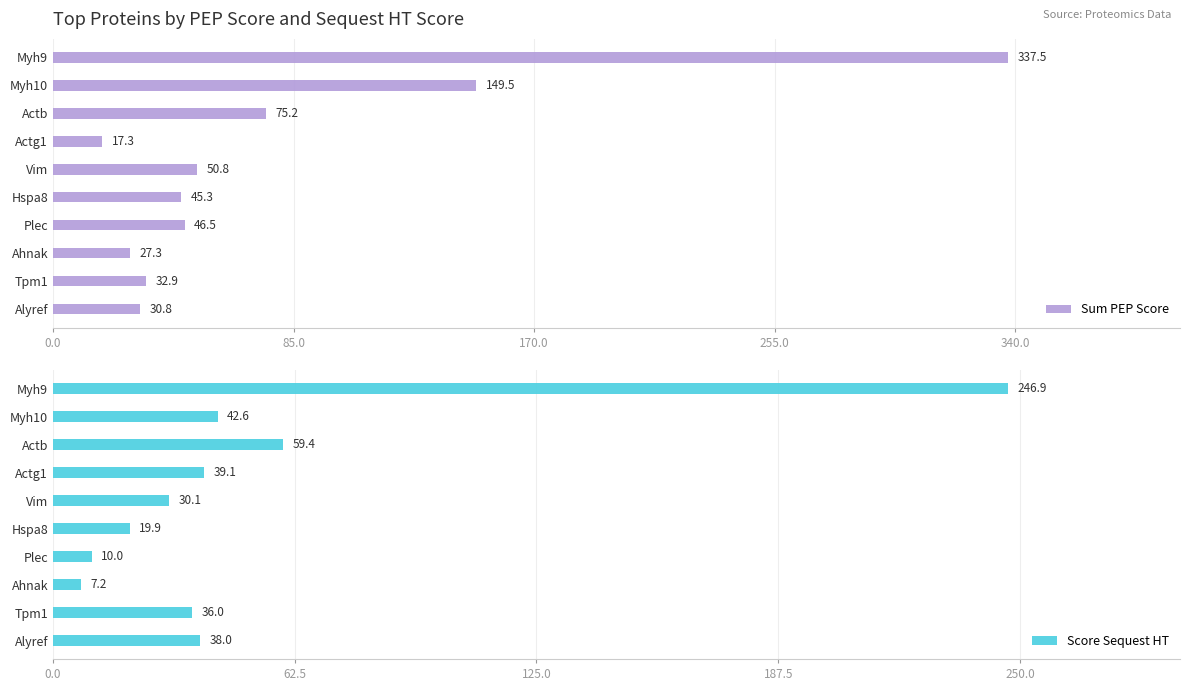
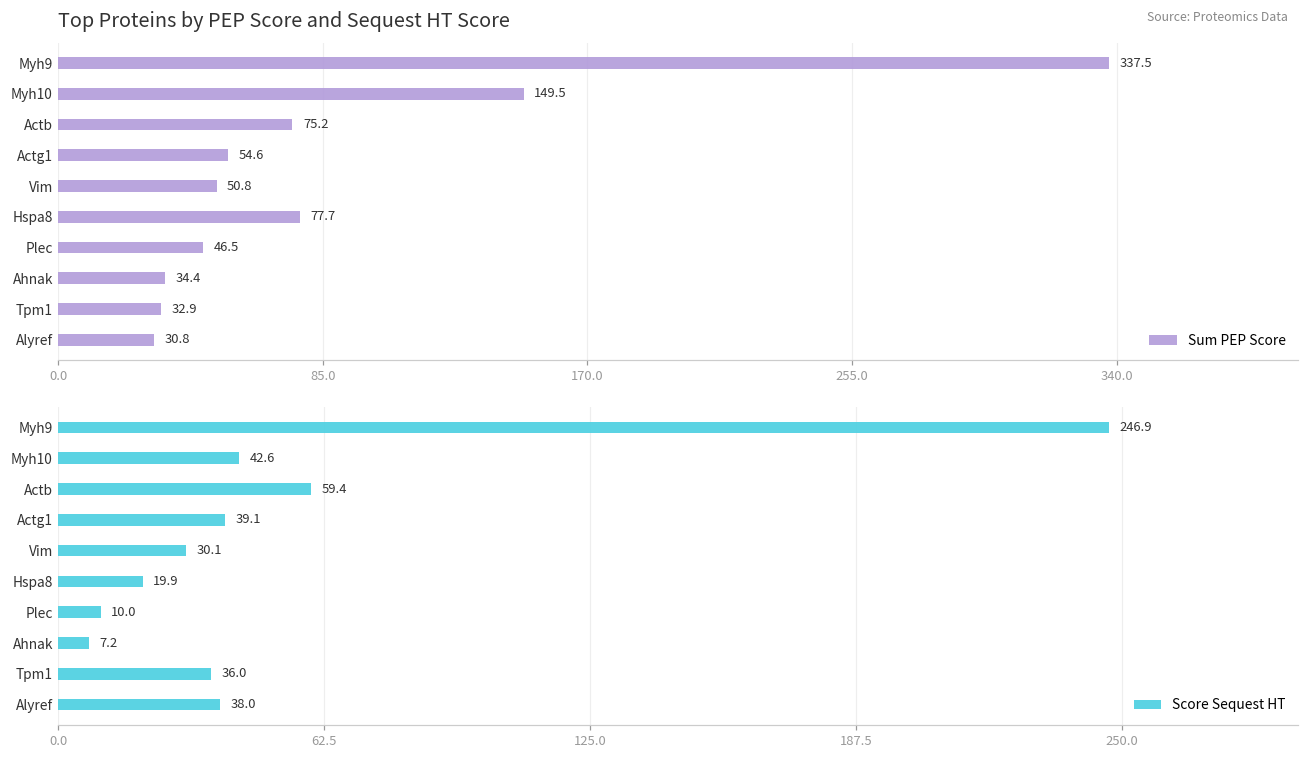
Top Proteins by PEP Score and Sequest HT Score, Actg1: 17.3 -> 54.6
Top Proteins by PEP Score and Sequest HT Score, Hspa8: 45.3 -> 77.7
Top Proteins by PEP Score and Sequest HT Score, Ahnak: 27.3 -> 34.4
